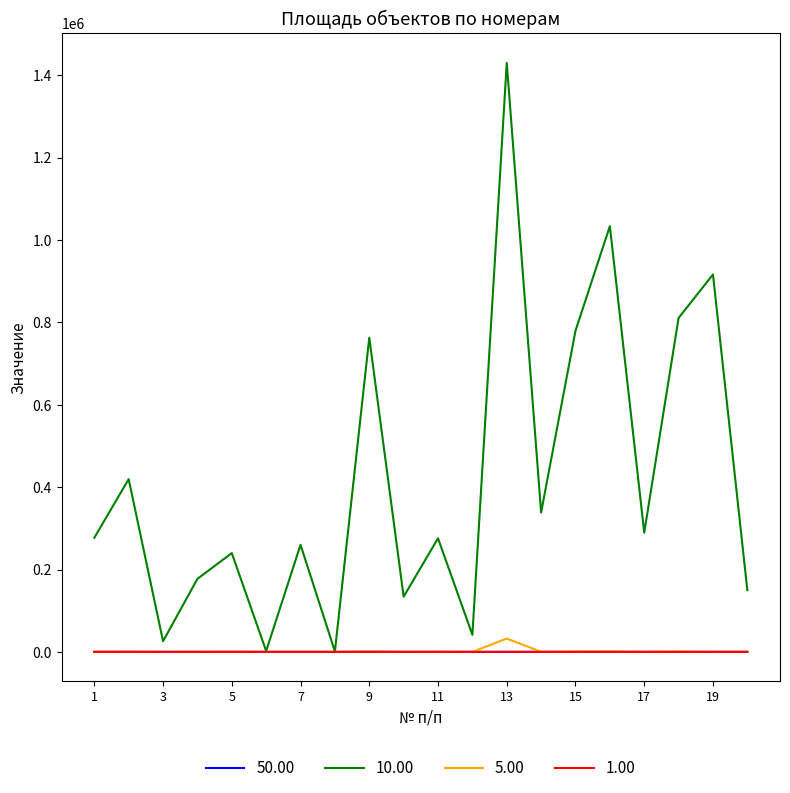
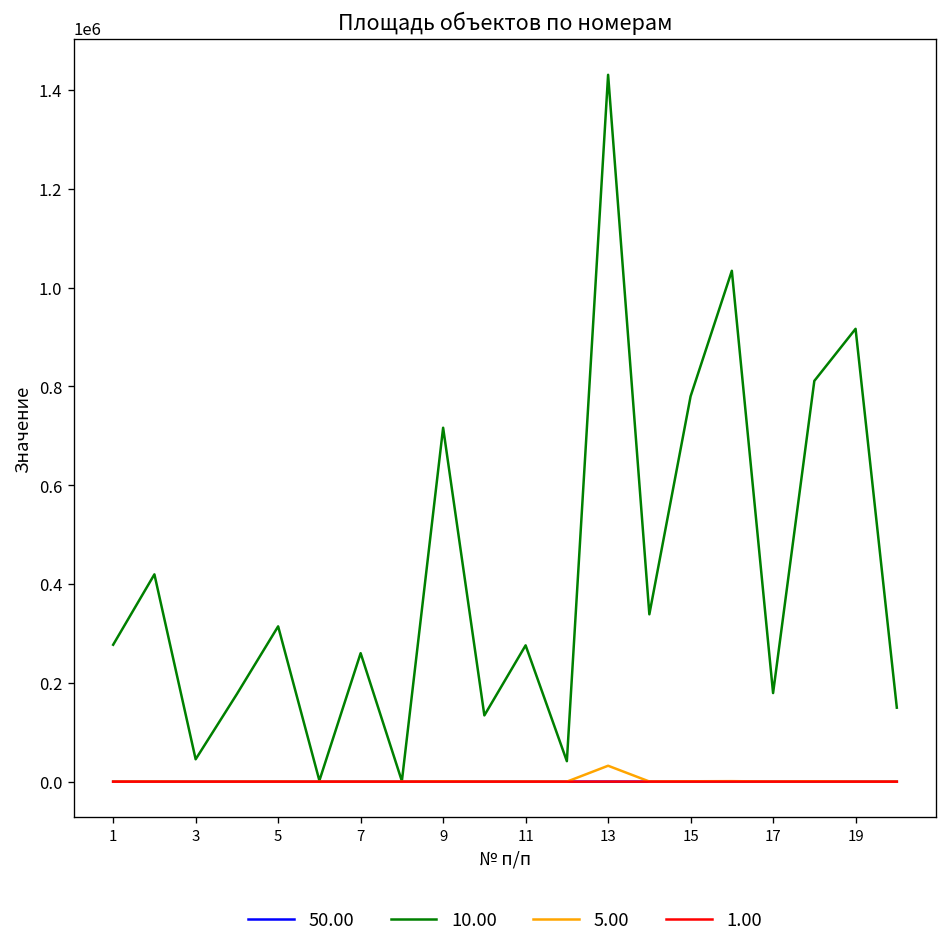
10.00, 3: 30000 -> 50000
10.00, 5: 240000 -> 310000
10.00, 9: 760000 -> 720000
10.00, 17: 290000 -> 180000
